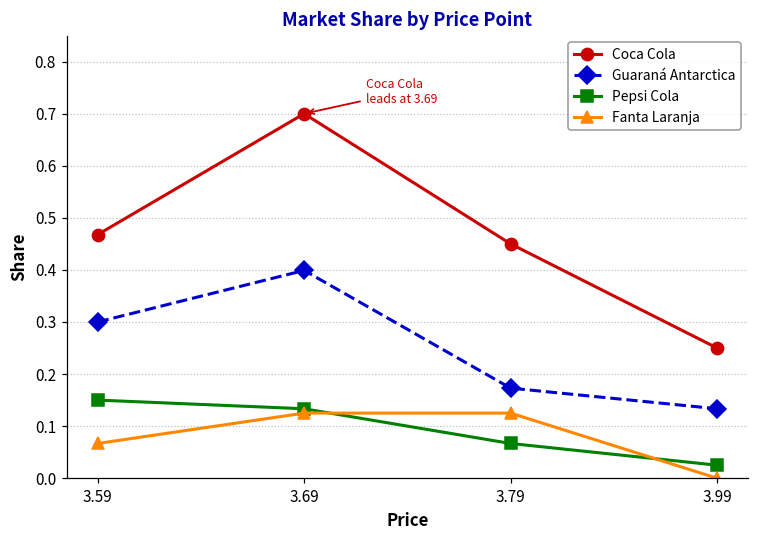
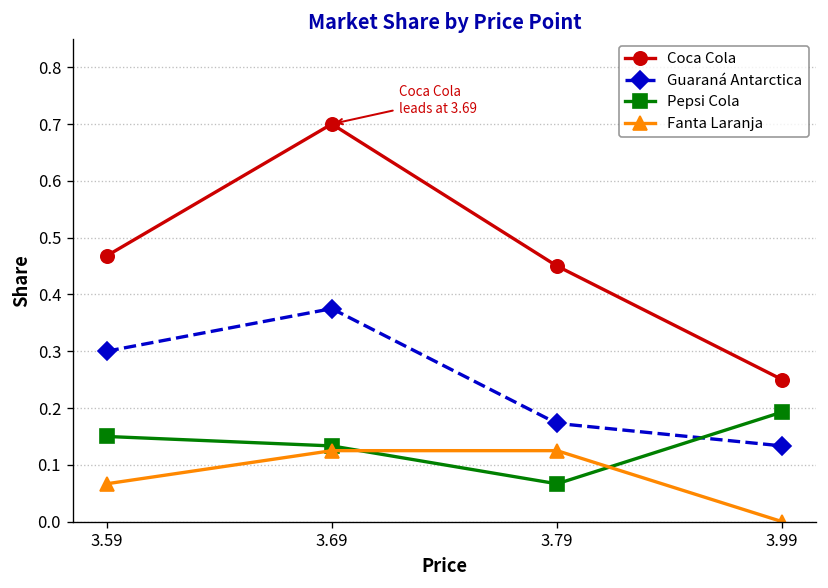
Guaraná Antarctica, 3.69: 0.40 -> 0.38
Pepsi Cola, 3.99: 0.03 -> 0.19
